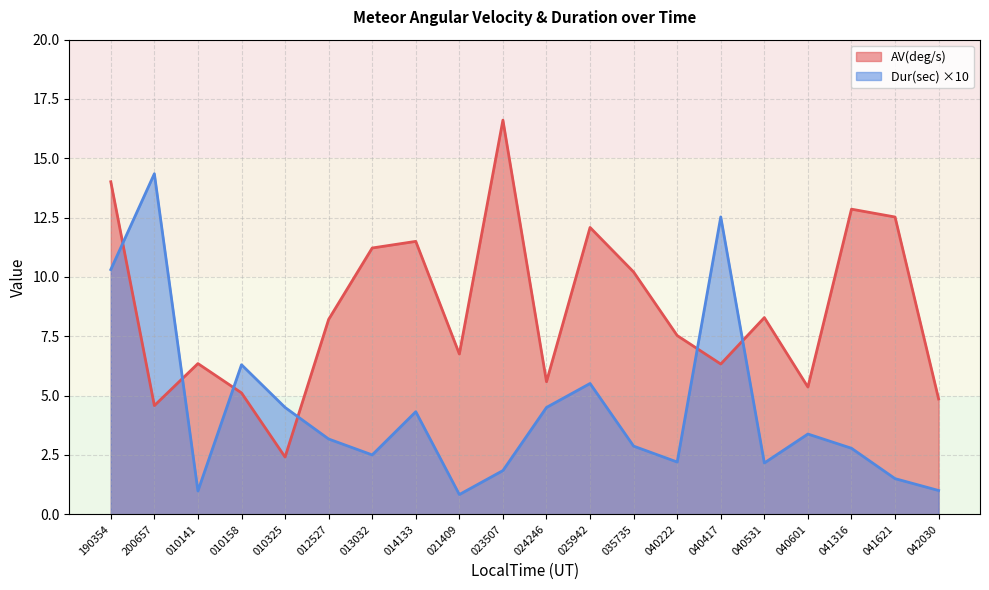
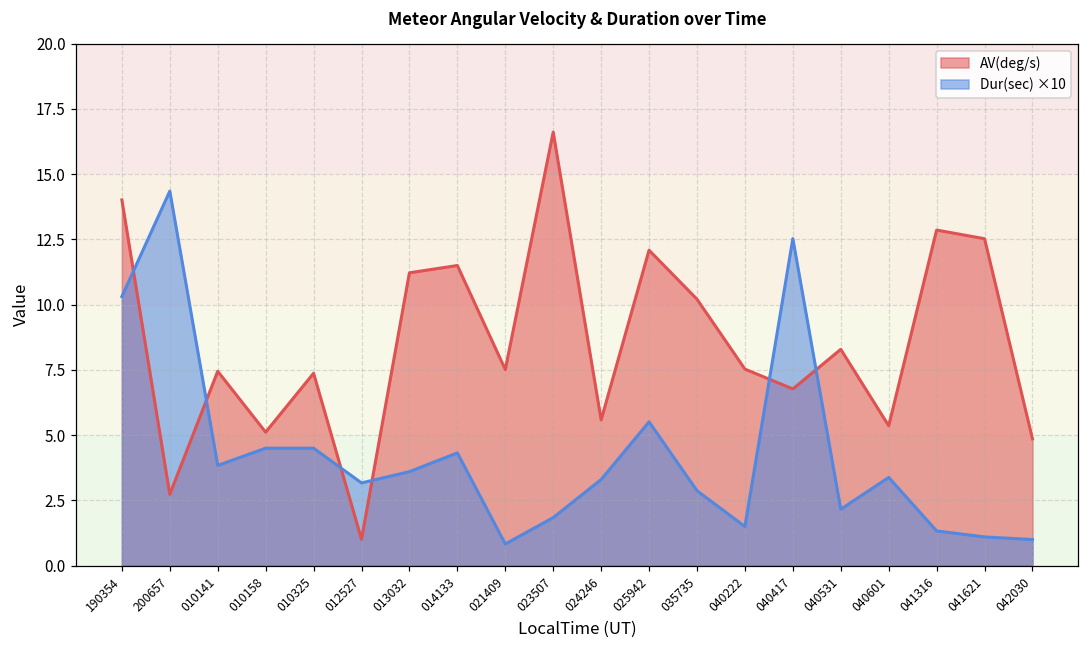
AV(deg/s), 200657: 4.6 -> 2.7
AV(deg/s), 010141: 6.3 -> 7.4
Dur(sec) ×10, 010141: 1.0 -> 3.8
Dur(sec) ×10, 010158: 6.3 -> 4.5
AV(deg/s), 010325: 2.4 -> 7.4
AV(deg/s), 012527: 8.2 -> 1.0
Dur(sec) ×10, 013032: 2.5 -> 3.6
AV(deg/s), 021409: 6.8 -> 7.5
Dur(sec) ×10, 024246: 4.5 -> 3.3
Dur(sec) ×10, 040222: 2.2 -> 1.5
AV(deg/s), 040417: 6.3 -> 6.8
Dur(sec) ×10, 041316: 2.8 -> 1.3
Dur(sec) ×10, 041621: 1.5 -> 1.1
